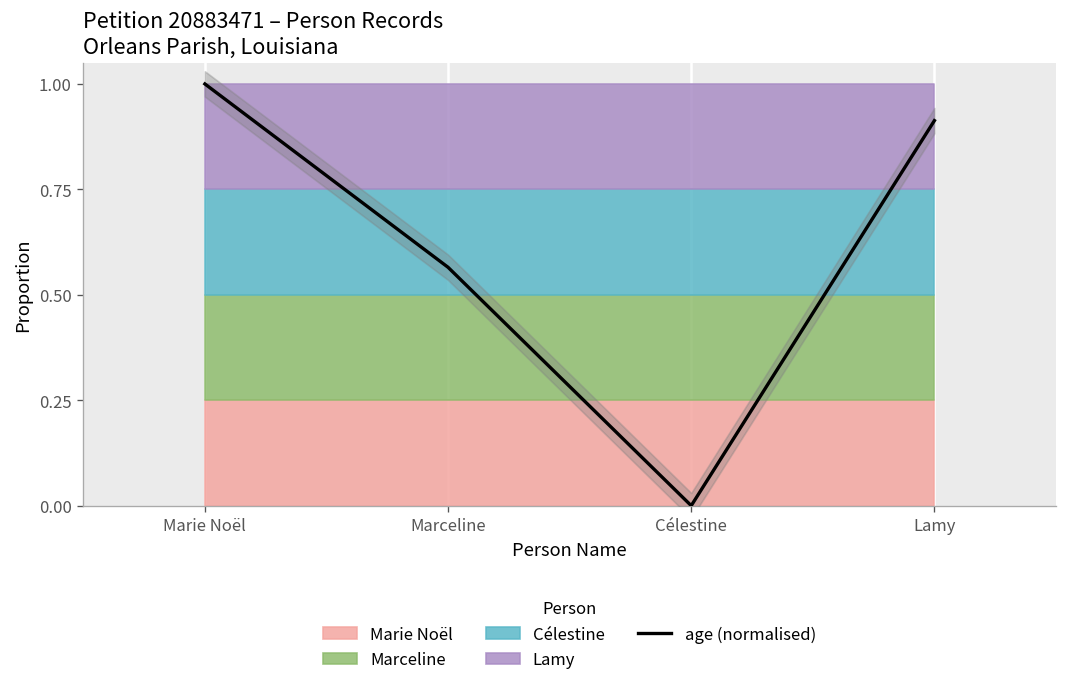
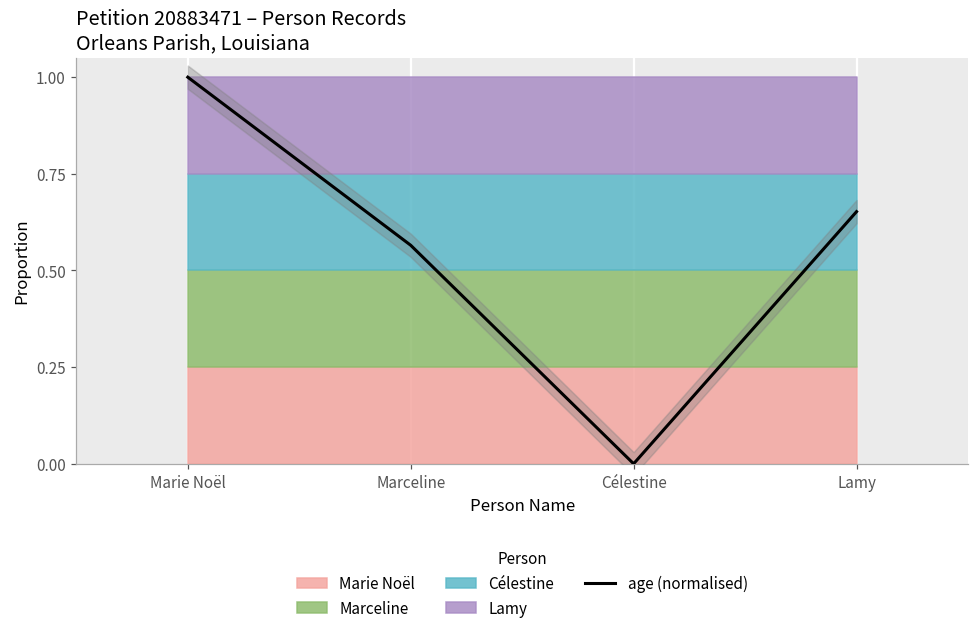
age (normalised), Lamy: 0.91 -> 0.65
